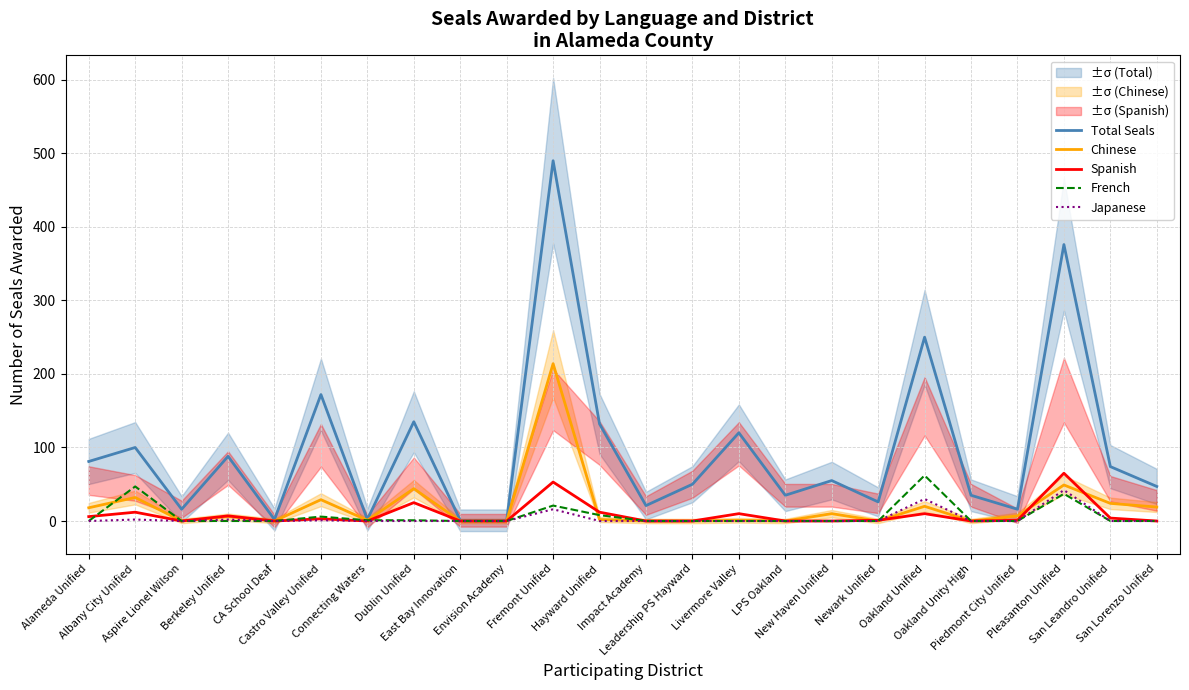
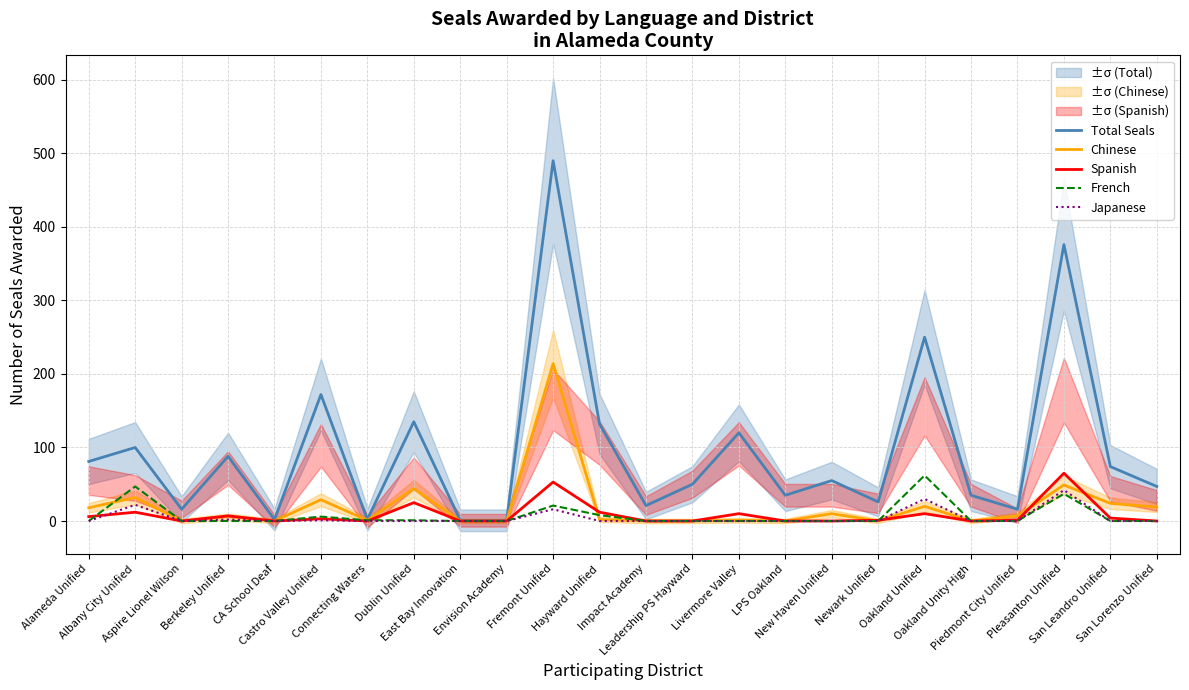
Japanese, Albany City Unified: 0 -> 20
